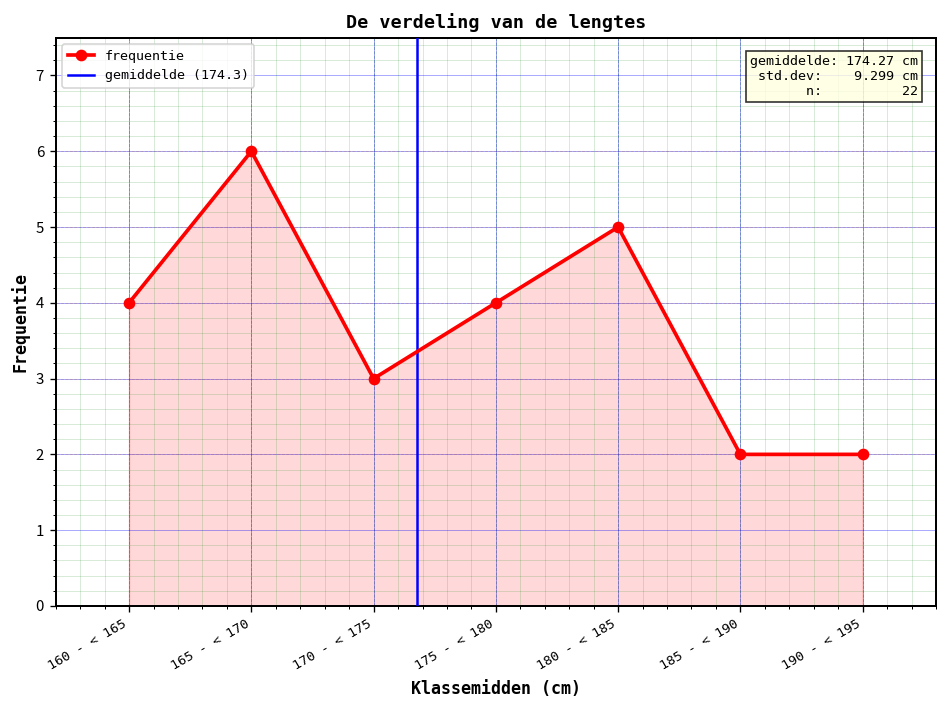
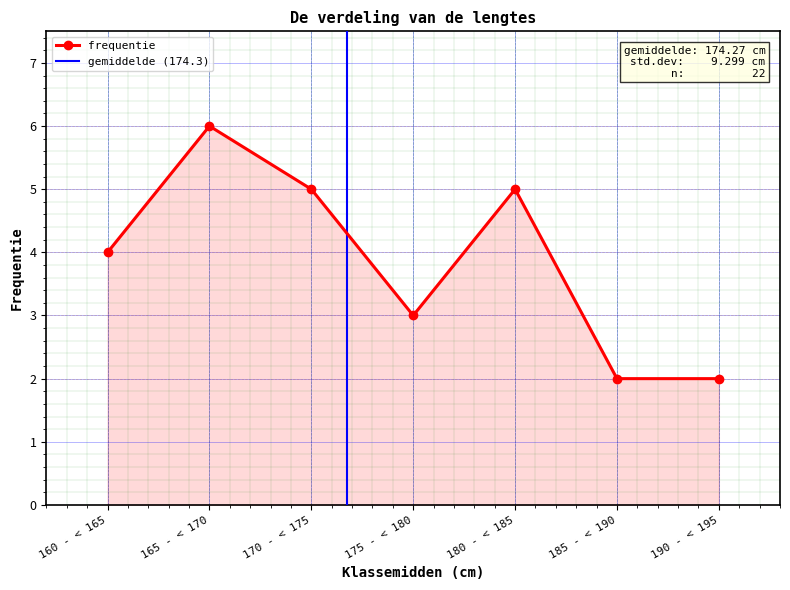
170 - < 175: 3 -> 5
175 - < 180: 4 -> 3
